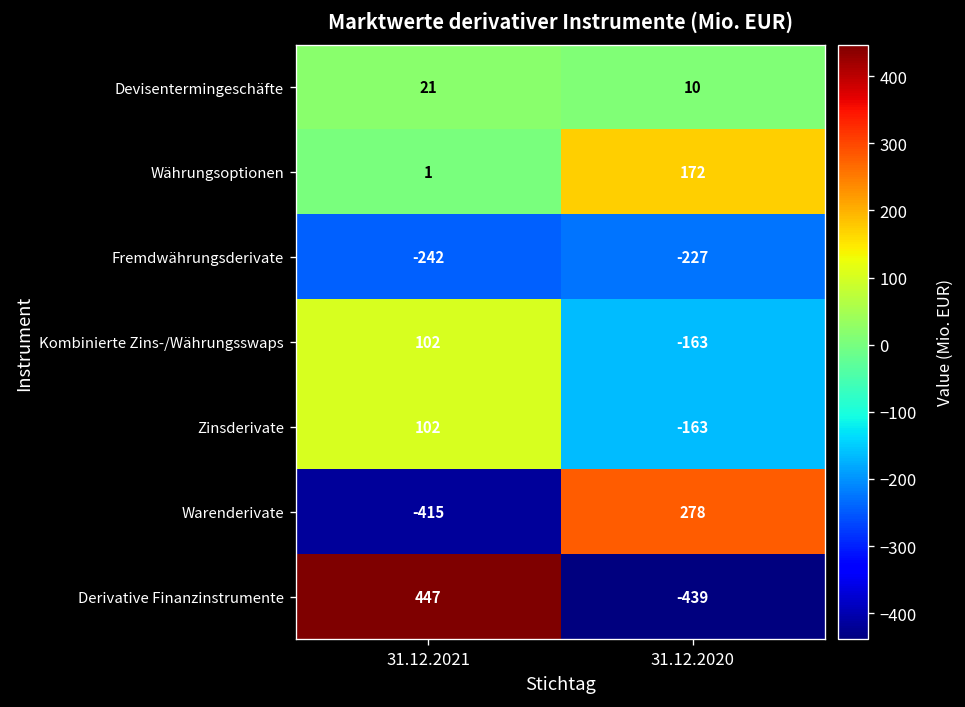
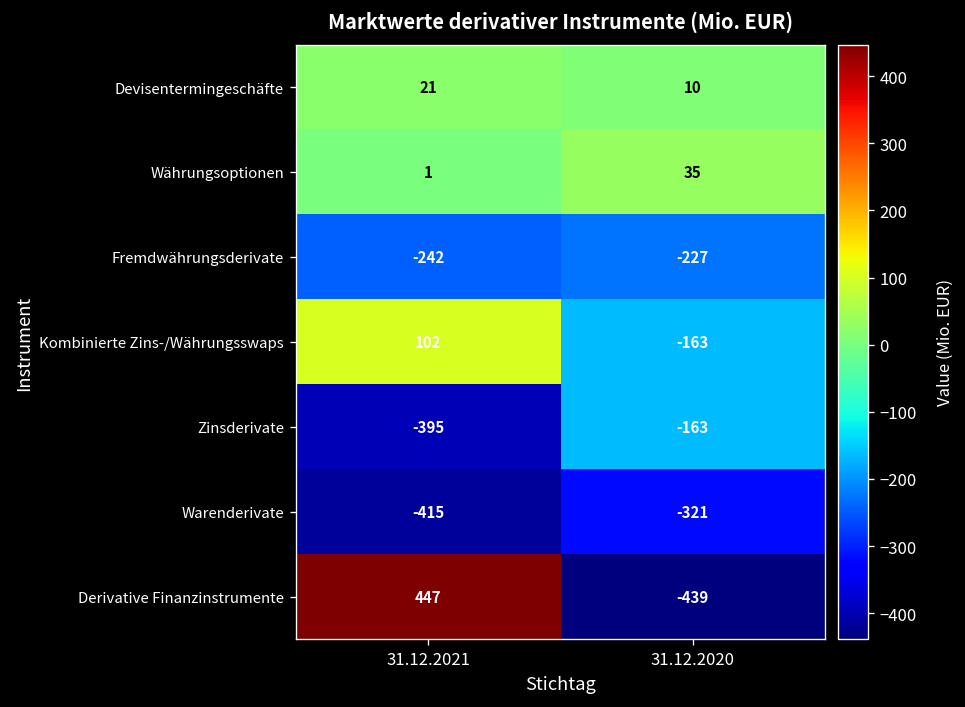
Währungsoptionen, 31.12.2020: 172 -> 35
Zinsderivate, 31.12.2021: 102 -> -395
Warenderivate, 31.12.2020: 278 -> -321
